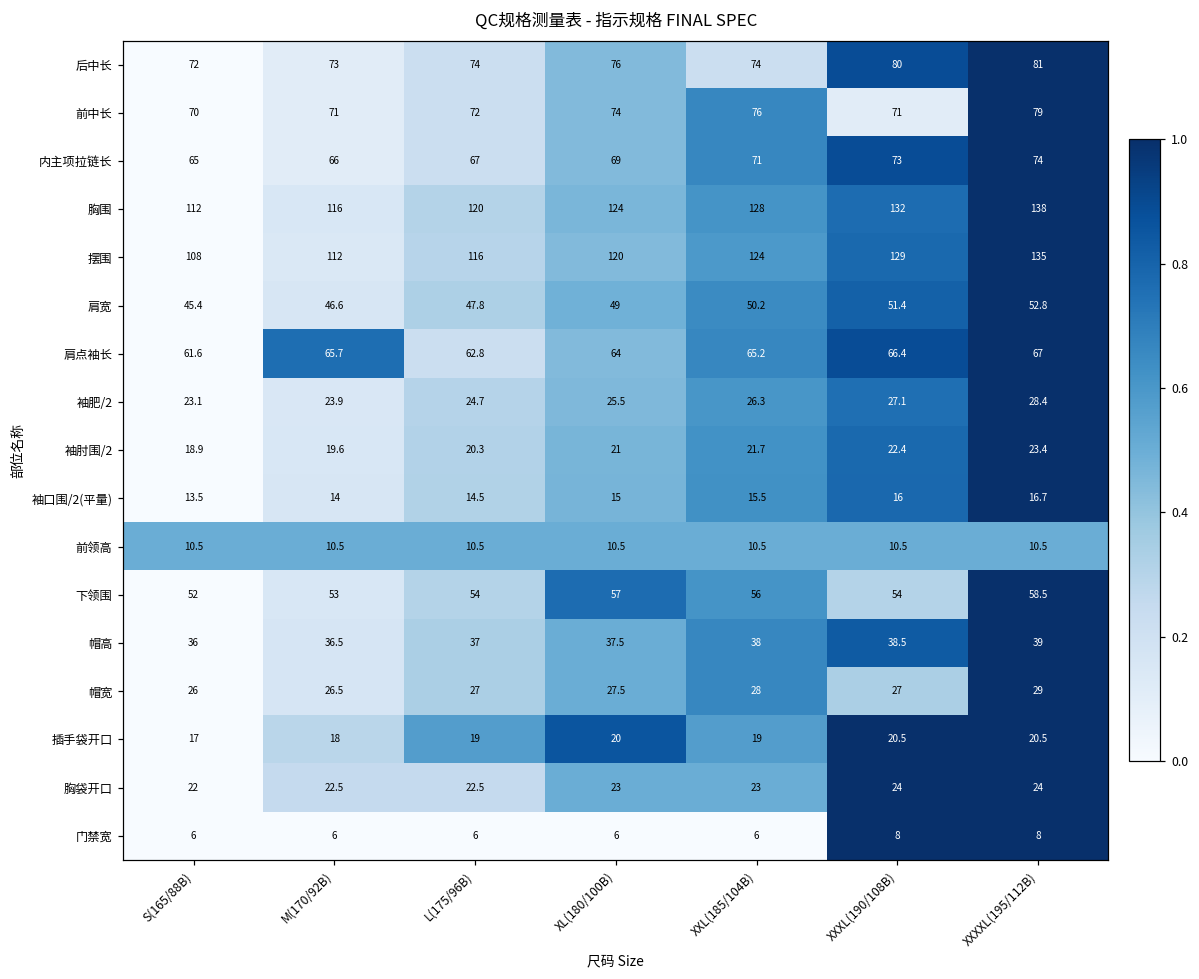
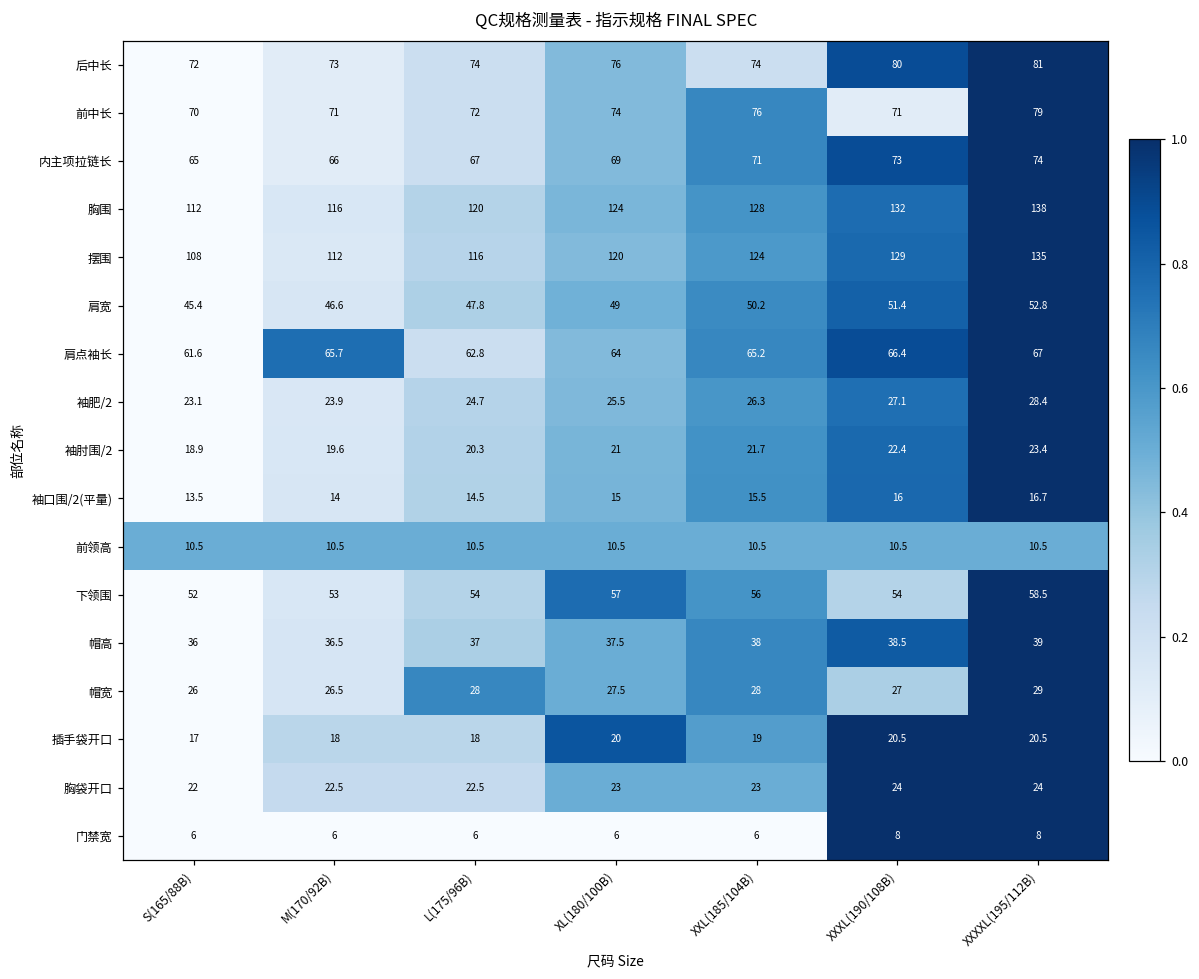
帽宽, L(175/96B): 27 -> 28
插手袋开口, L(175/96B): 19 -> 18
